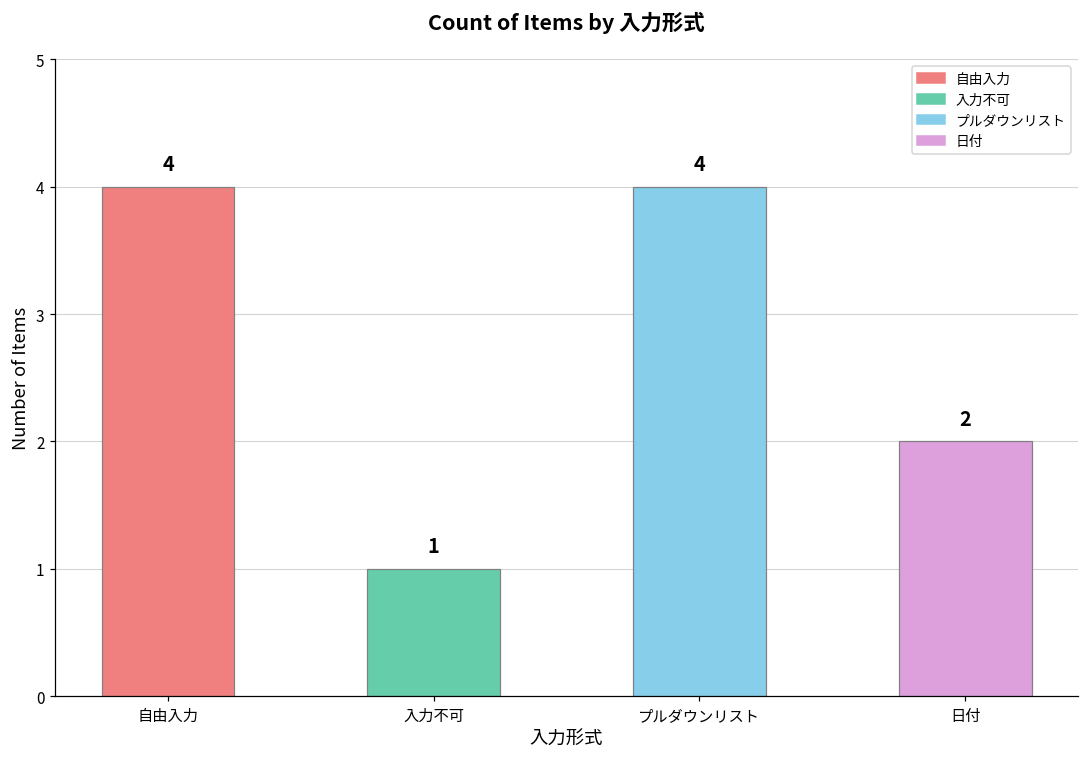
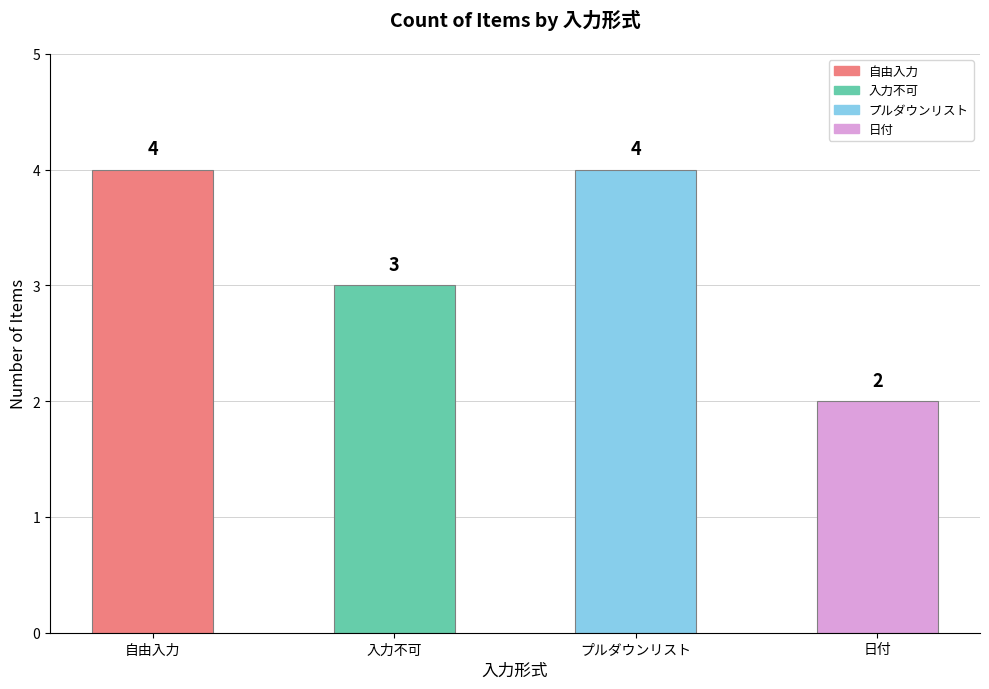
入力不可: 1 -> 3
